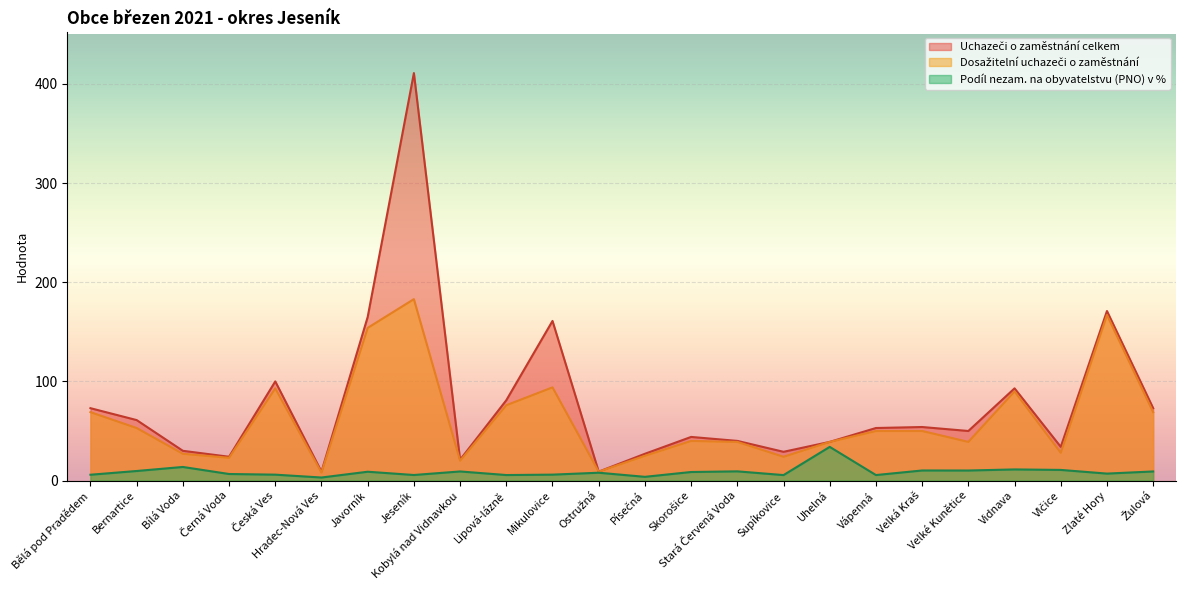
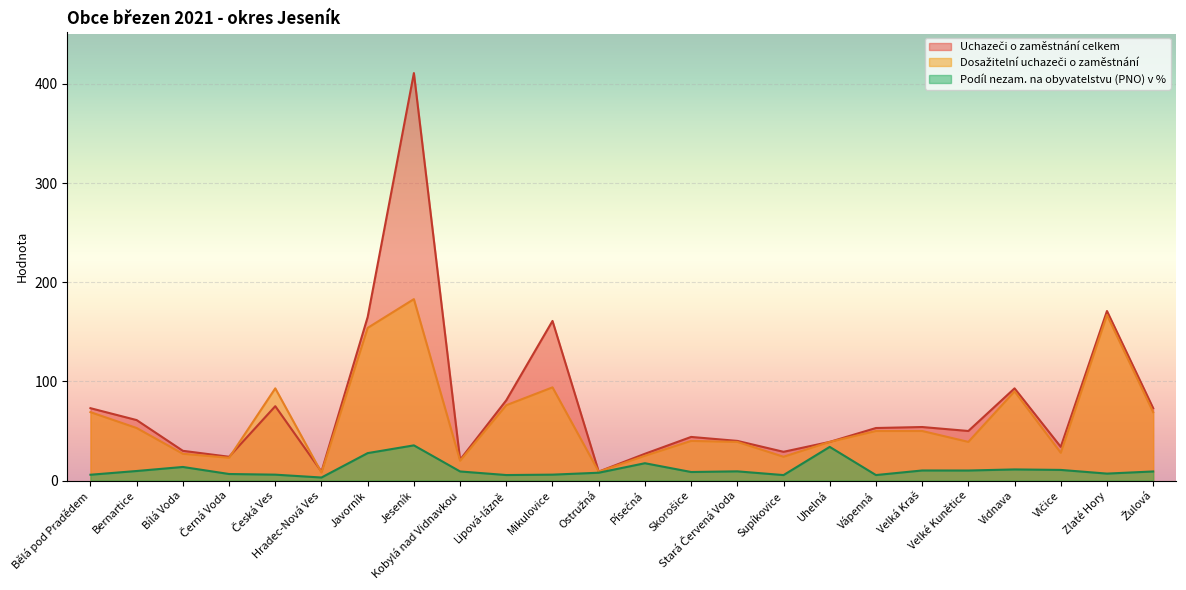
Uchazeči o zaměstnání celkem, Česká Ves: 100 -> 80
Podíl nezam. na obyvatelstvu (PNO) v %, Javorník: 10 -> 30
Podíl nezam. na obyvatelstvu (PNO) v %, Jeseník: 10 -> 40
Podíl nezam. na obyvatelstvu (PNO) v %, Písečná: 0 -> 20
